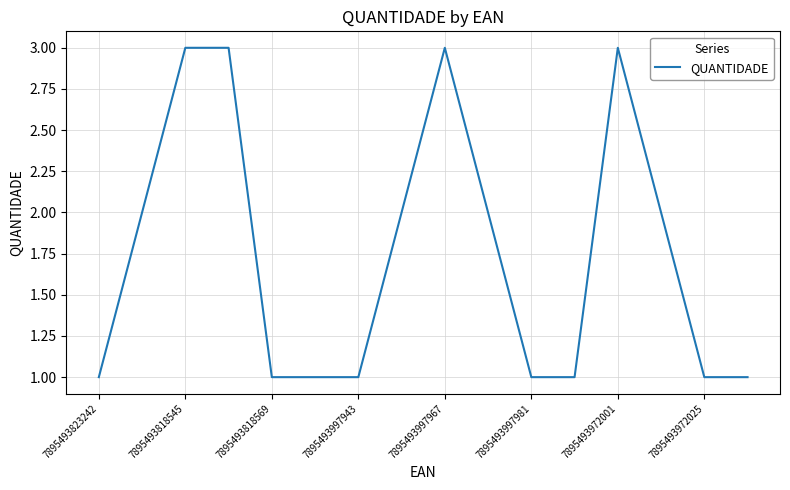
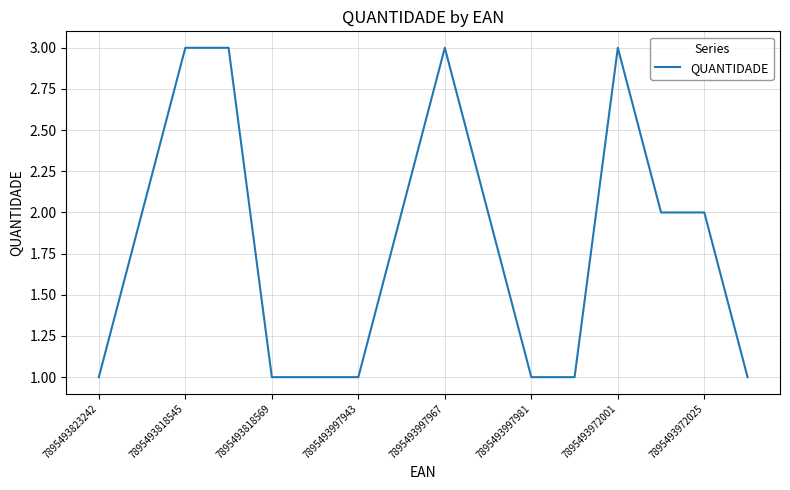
7895493972025: 1 -> 2
